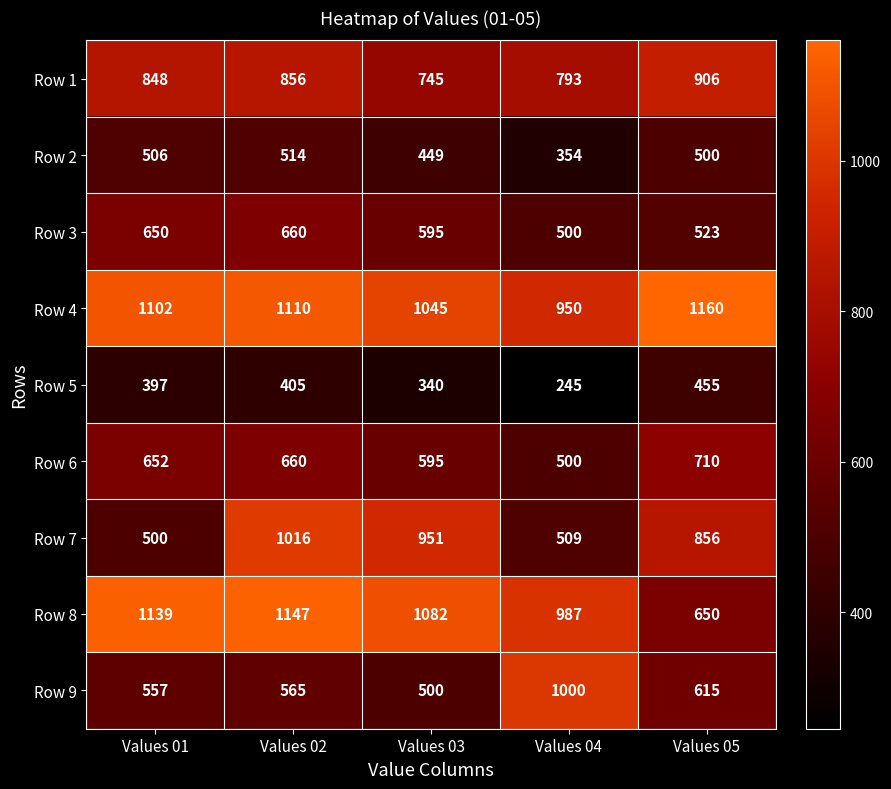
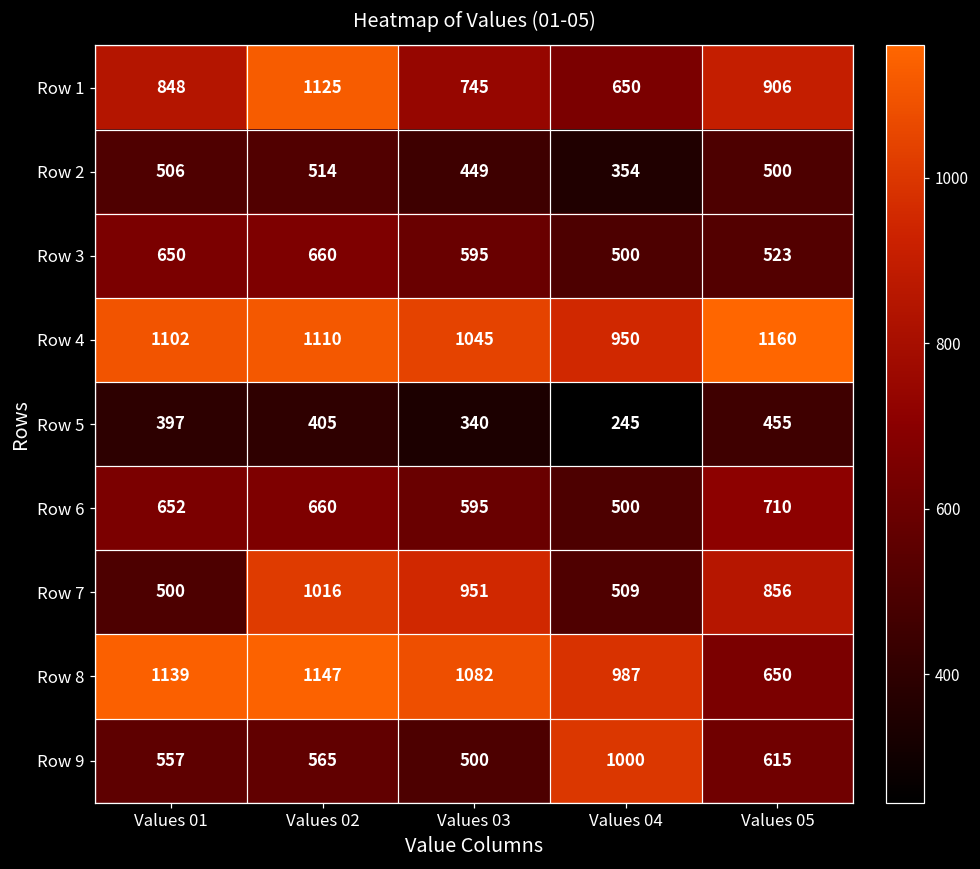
Row 1, Values 02: 856 -> 1125
Row 1, Values 04: 793 -> 650
